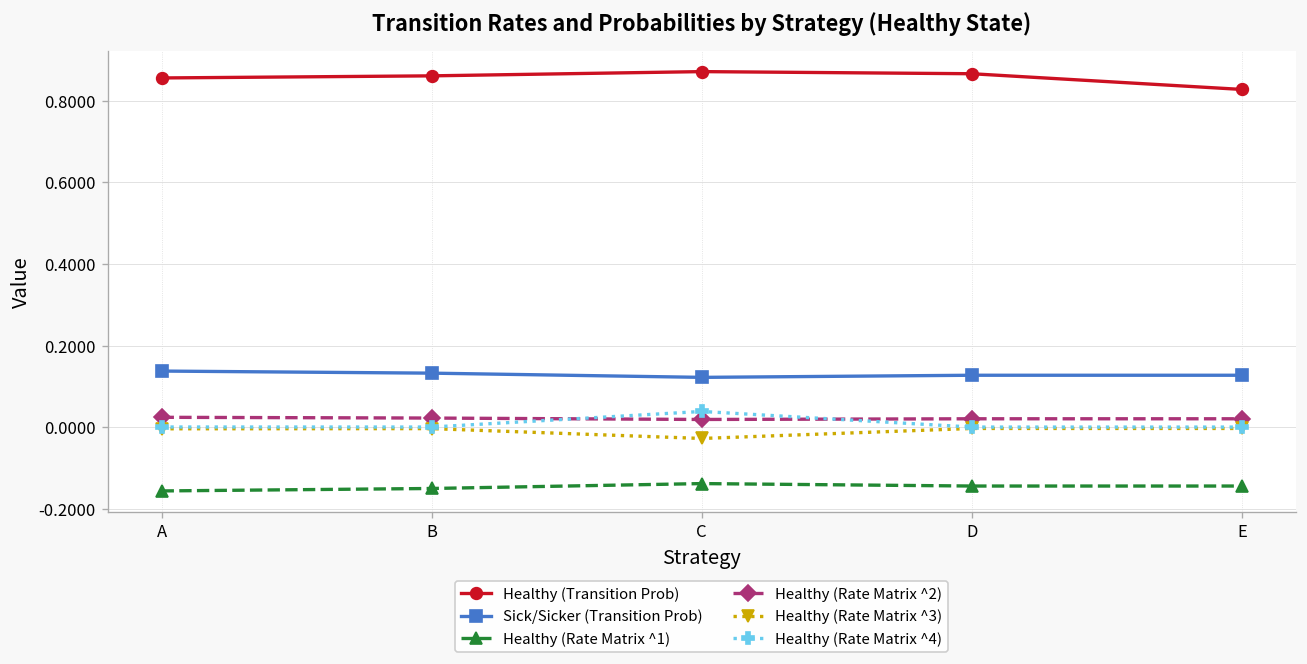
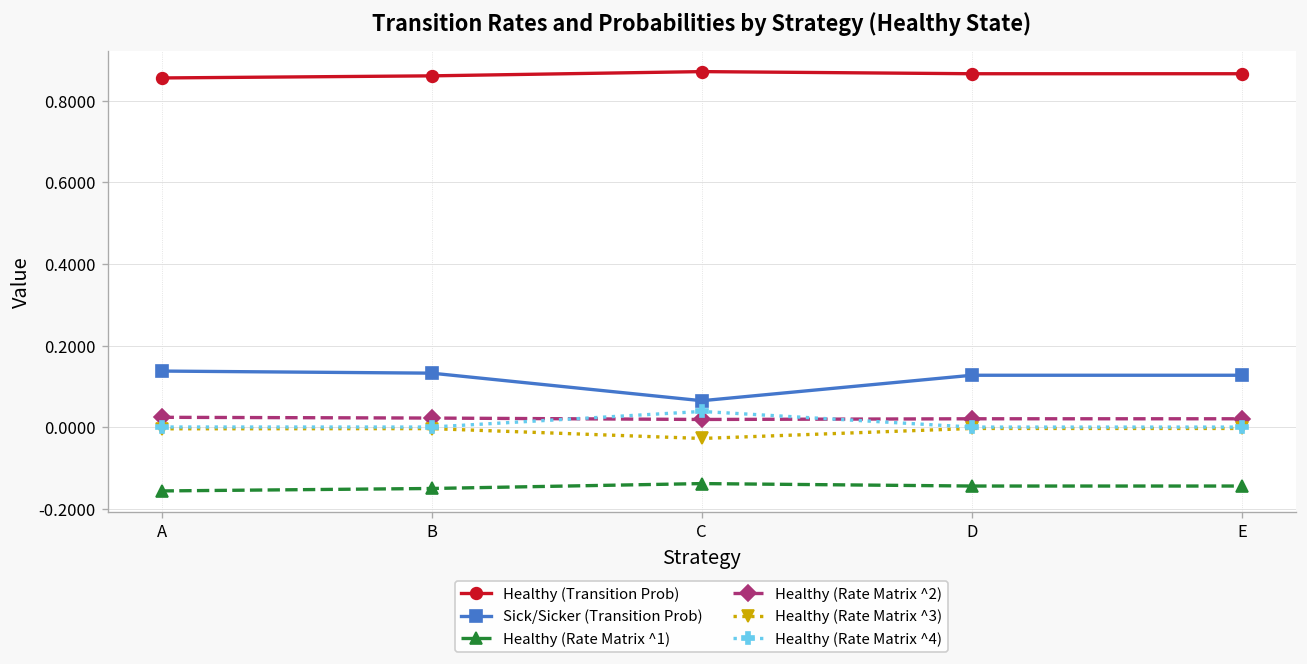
Sick/Sicker (Transition Prob), C: 0.12 -> 0.06
Healthy (Transition Prob), E: 0.83 -> 0.87
